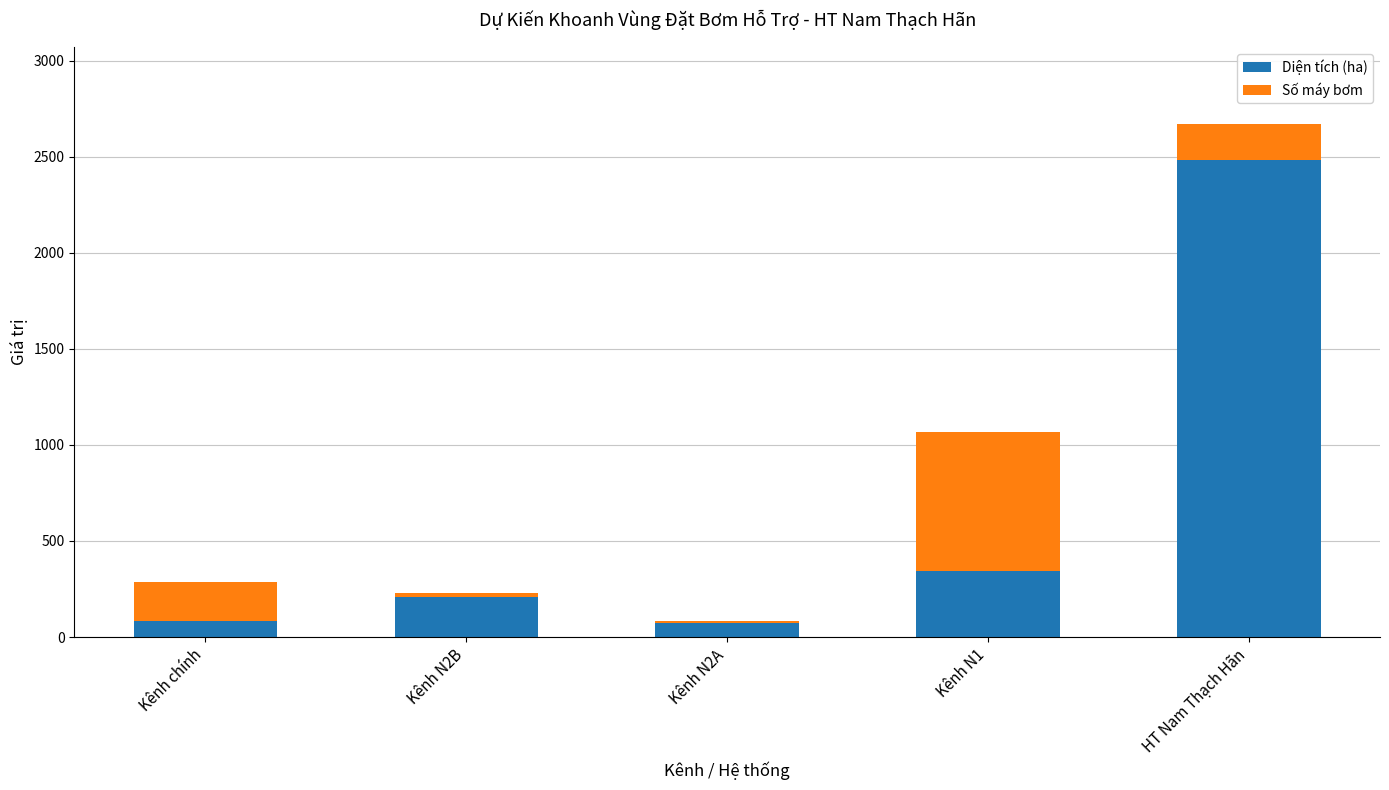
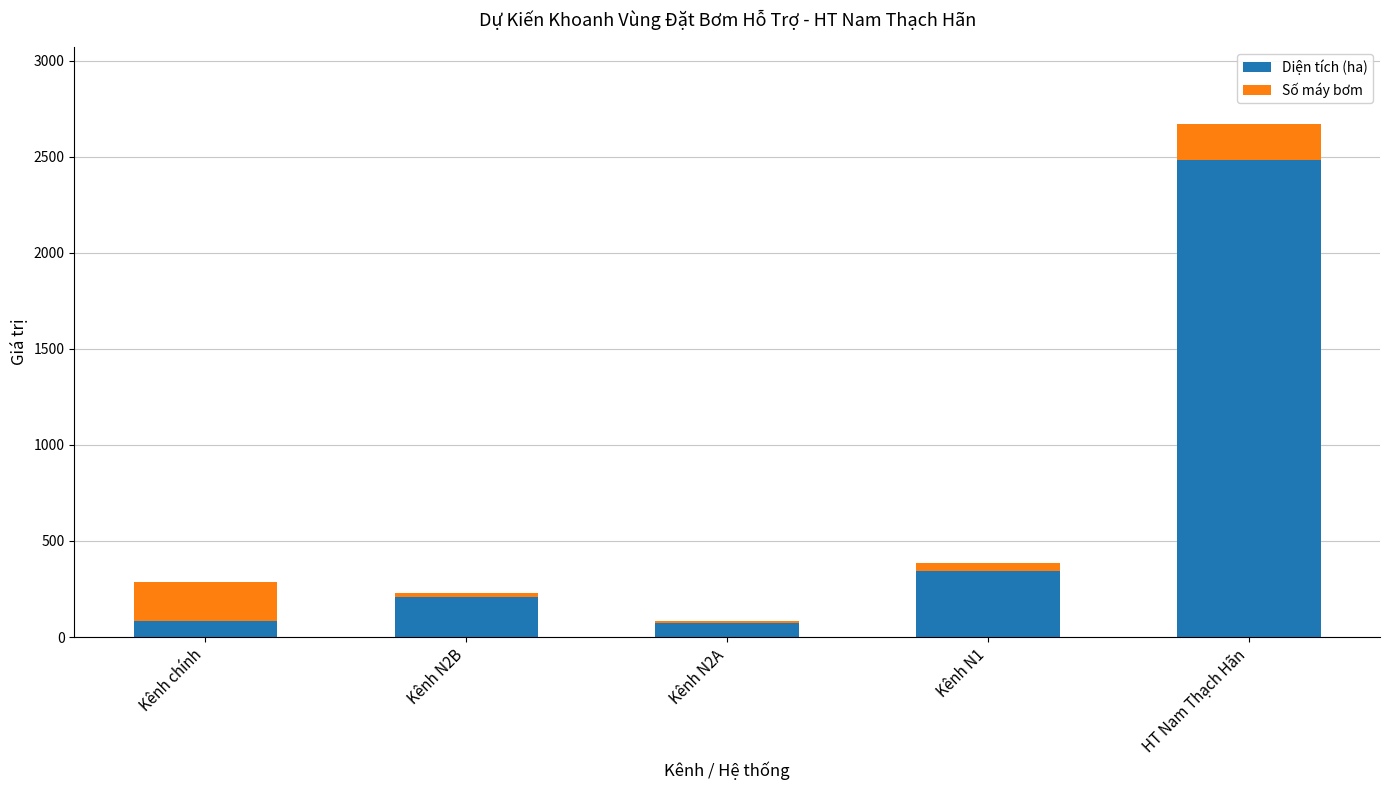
Số máy bơm, Kênh N1: 730 -> 40
